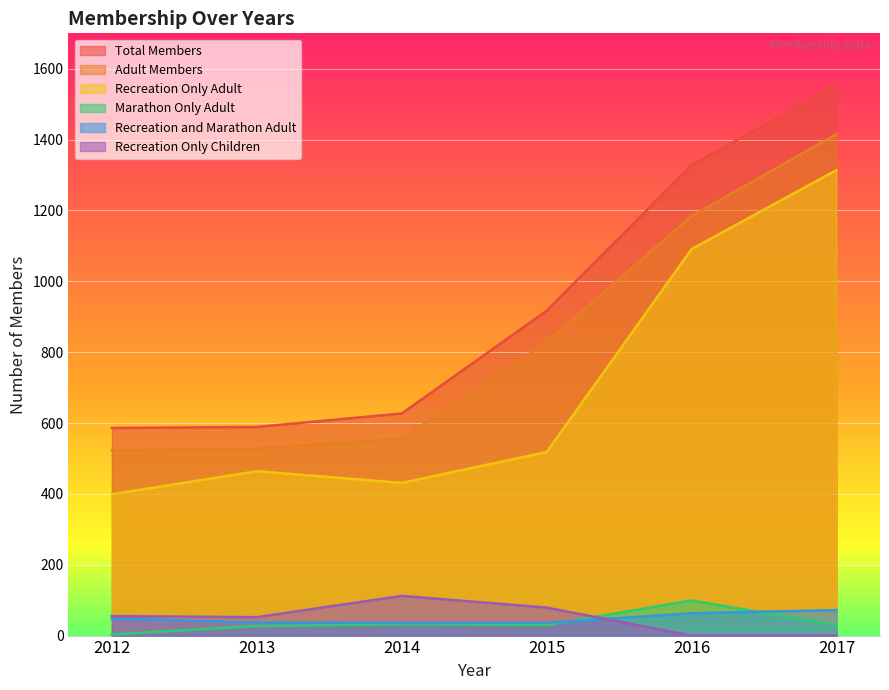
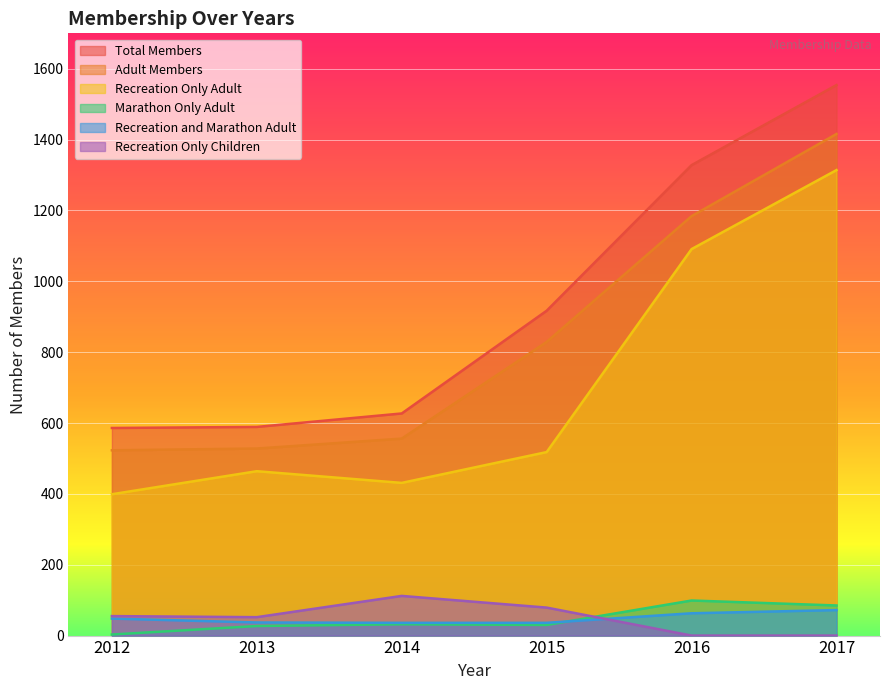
Marathon Only Adult, 2017: 30 -> 90
